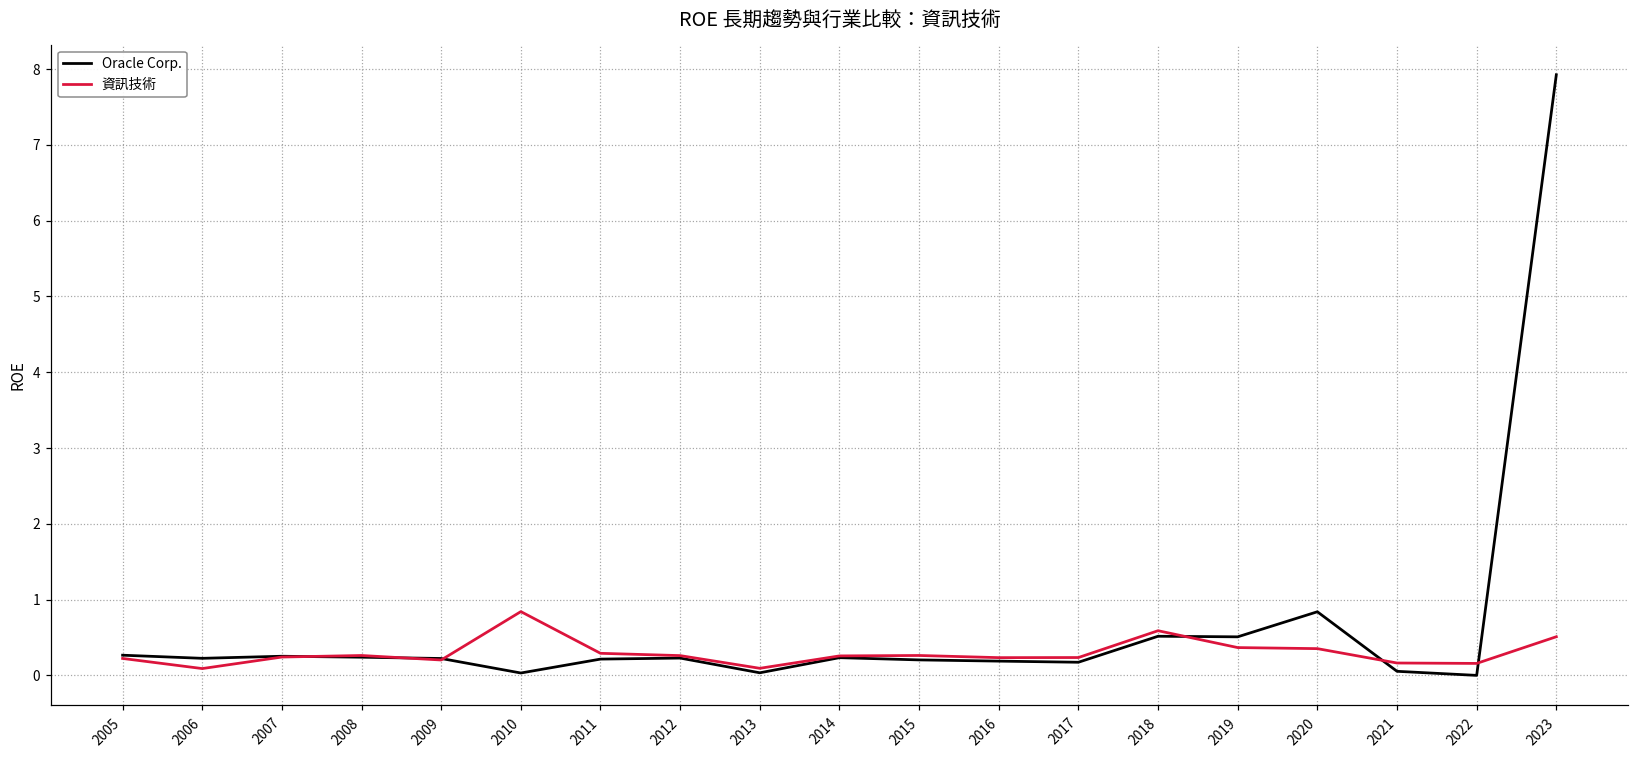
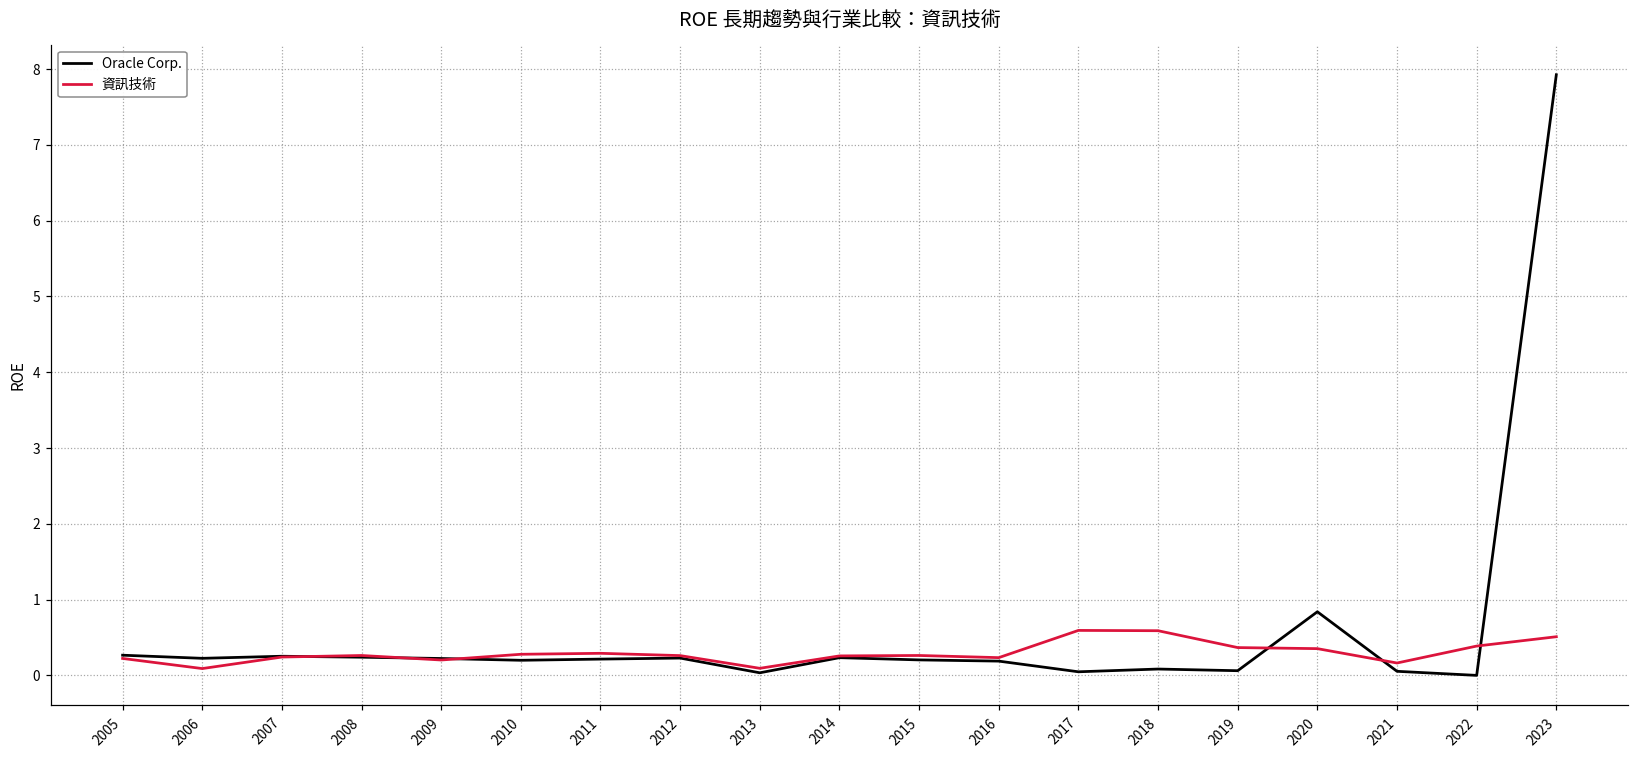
Oracle Corp., 2010: 0.0 -> 0.2
資訊技術, 2010: 0.8 -> 0.3
Oracle Corp., 2017: 0.2 -> 0.0
資訊技術, 2017: 0.2 -> 0.6
Oracle Corp., 2018: 0.5 -> 0.1
Oracle Corp., 2019: 0.5 -> 0.1
資訊技術, 2022: 0.2 -> 0.4
